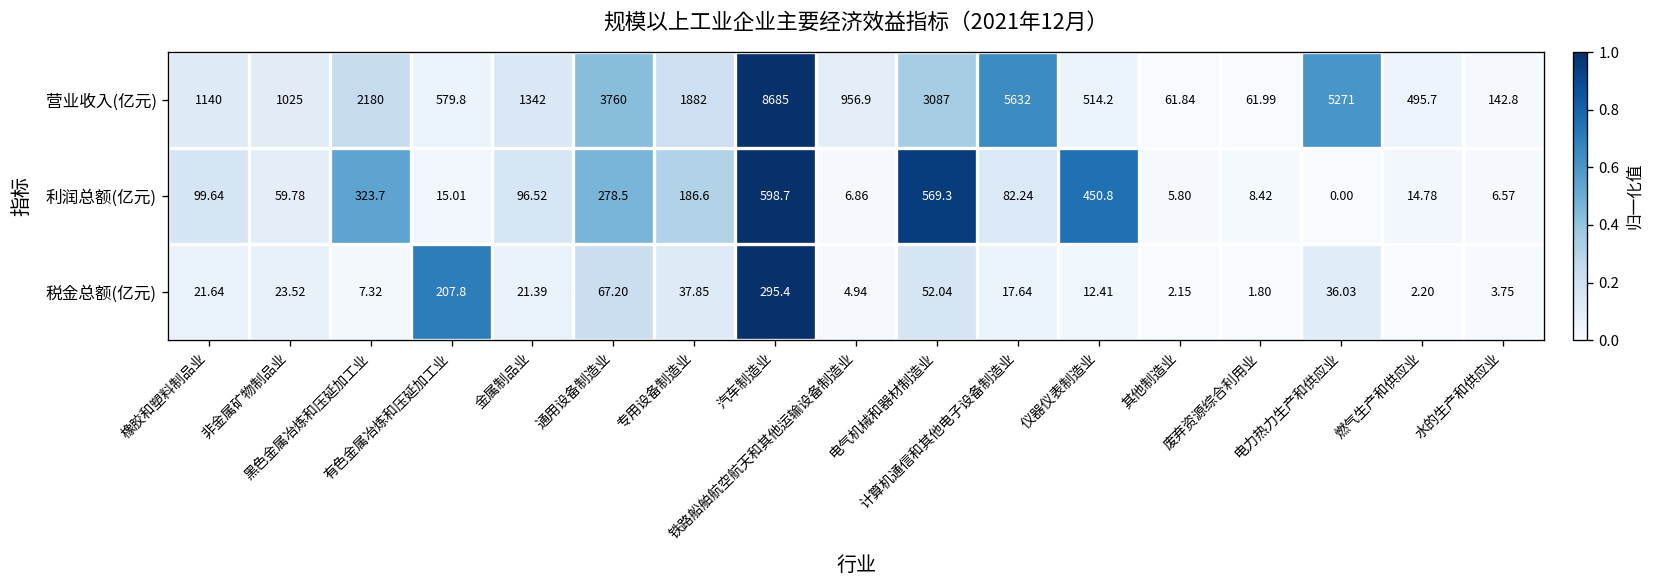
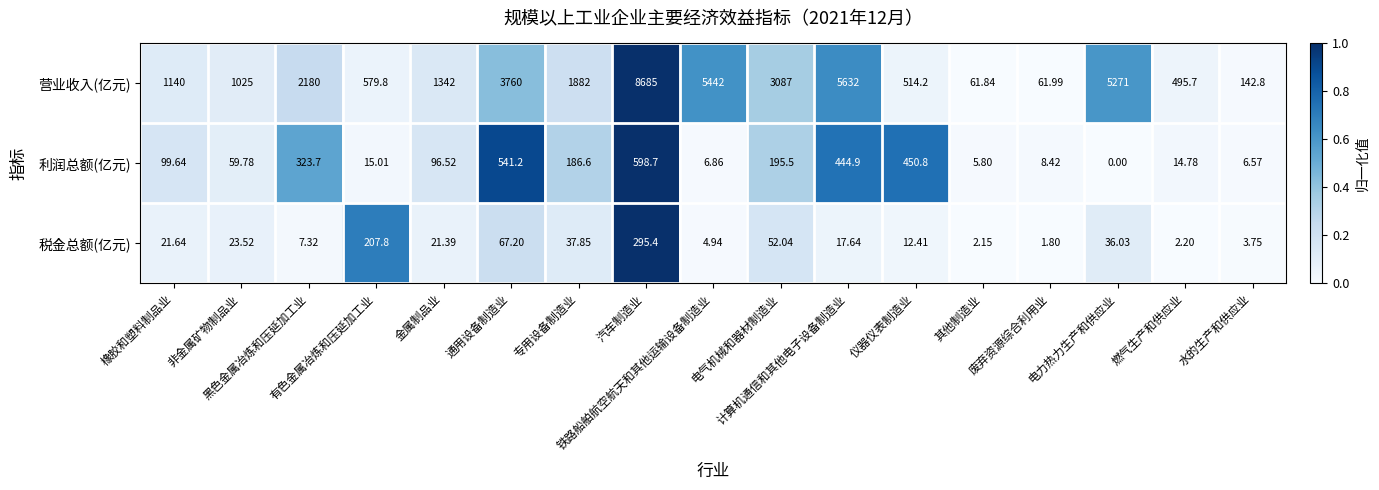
营业收入(亿元), 铁路船舶航空航天和其他运输设备制造业: 956.9 -> 5442
利润总额(亿元), 通用设备制造业: 278.5 -> 541.2
利润总额(亿元), 电气机械和器材制造业: 569.3 -> 195.5
利润总额(亿元), 计算机通信和其他电子设备制造业: 82.24 -> 444.9
